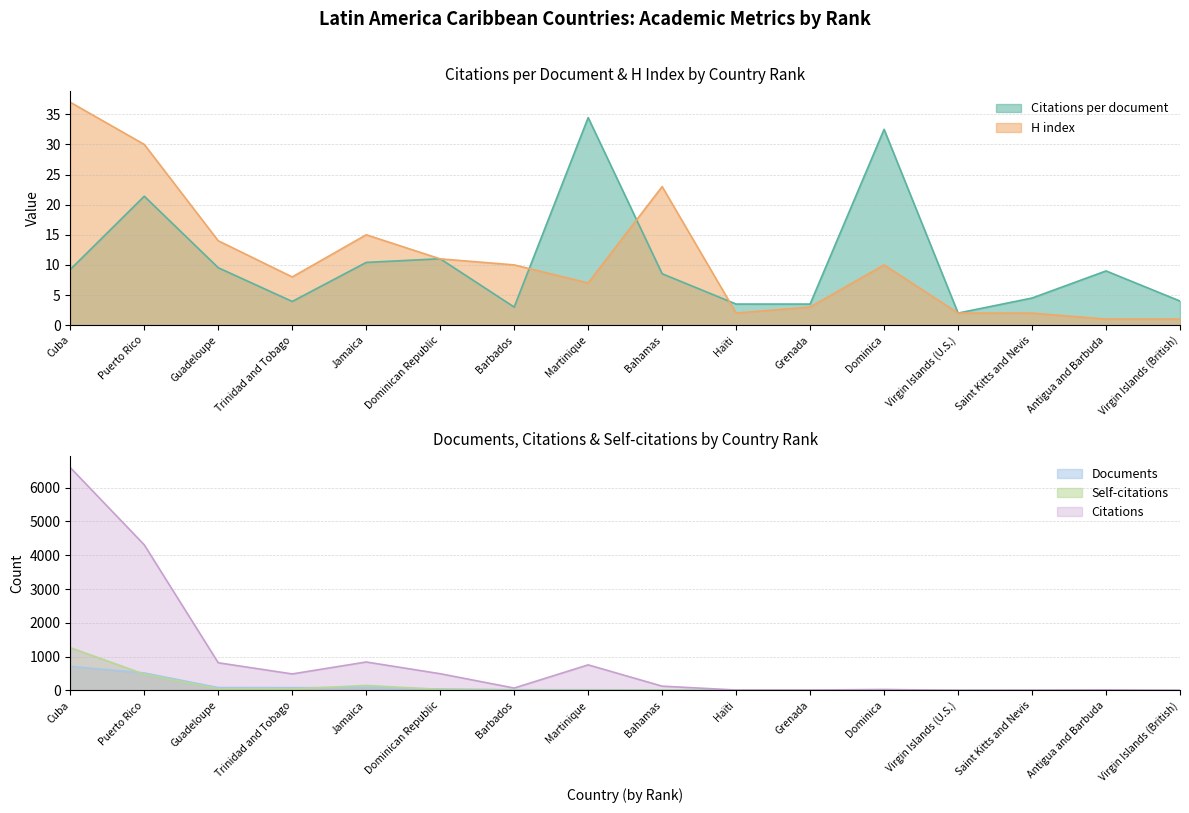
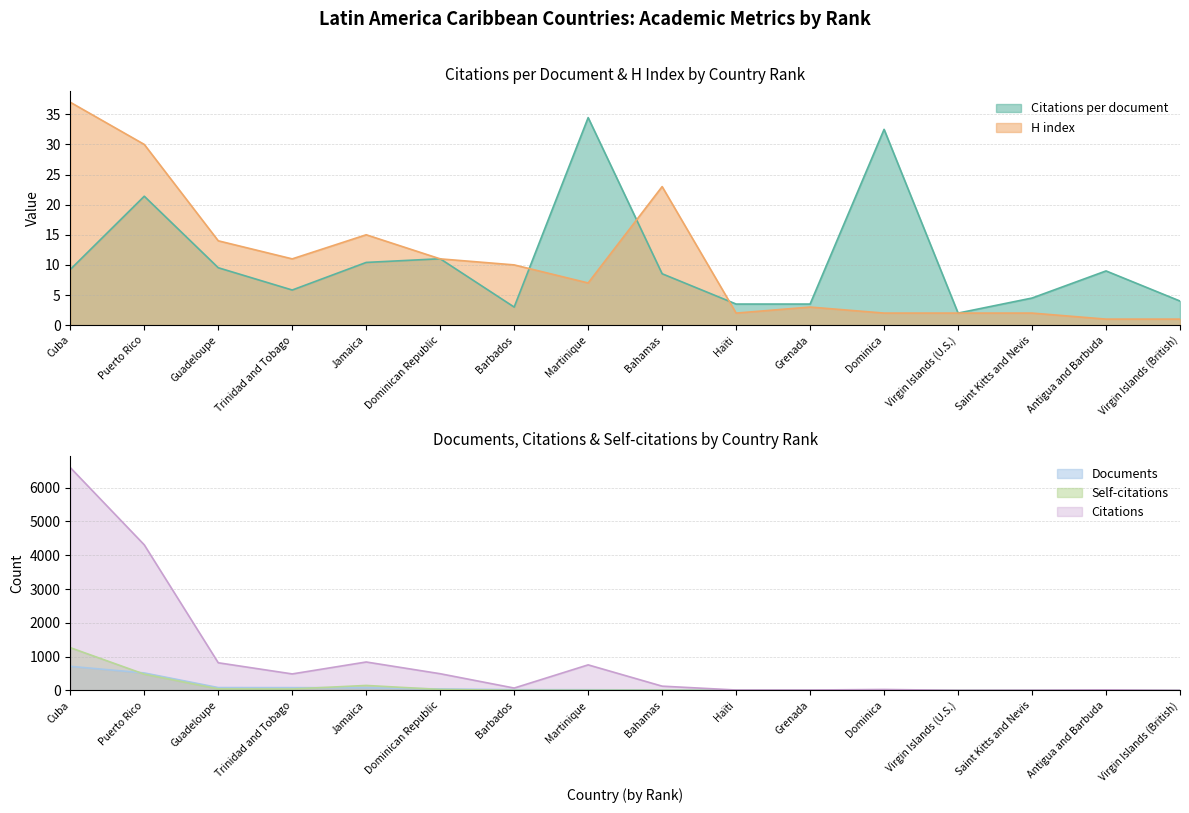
Citations per Document & H Index by Country Rank, Citations per document, Trinidad and Tobago: 4 -> 6
Citations per Document & H Index by Country Rank, H index, Trinidad and Tobago: 8 -> 11
Citations per Document & H Index by Country Rank, H index, Dominica: 10 -> 2
